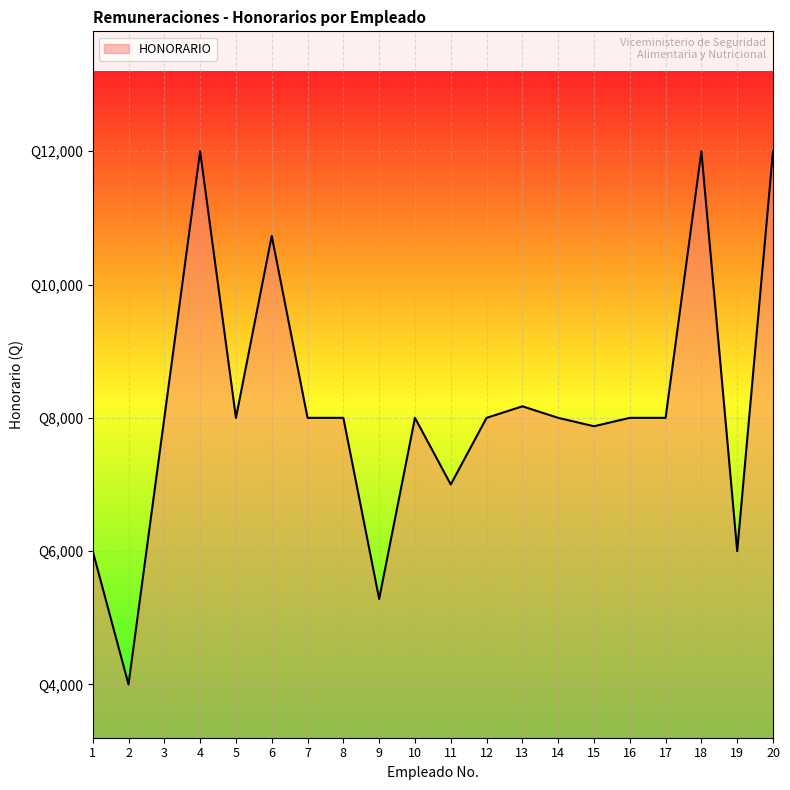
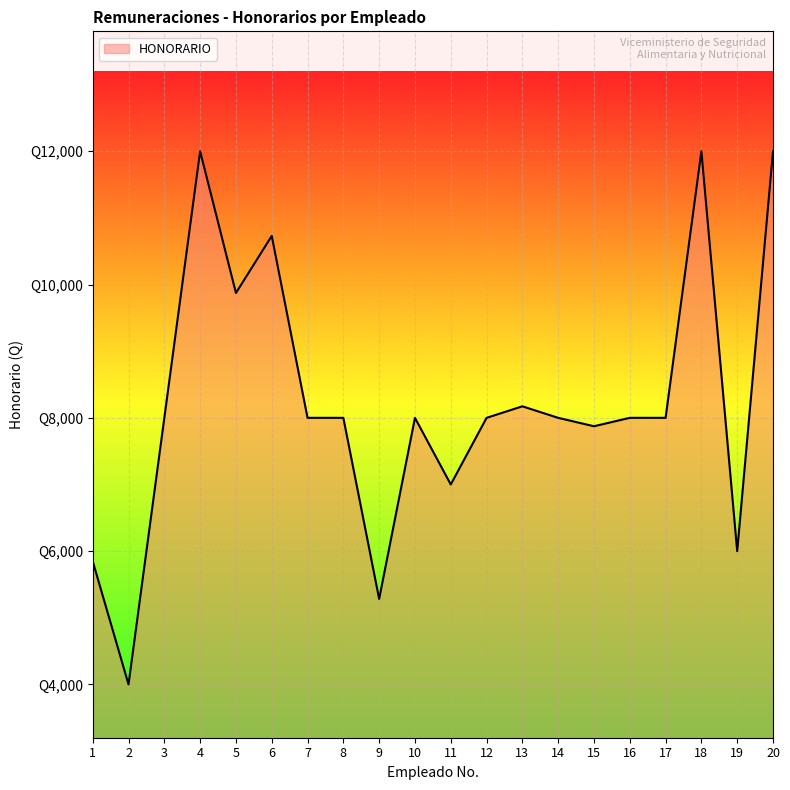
1: Q6,000 -> Q5,800
5: Q8,000 -> Q9,900
